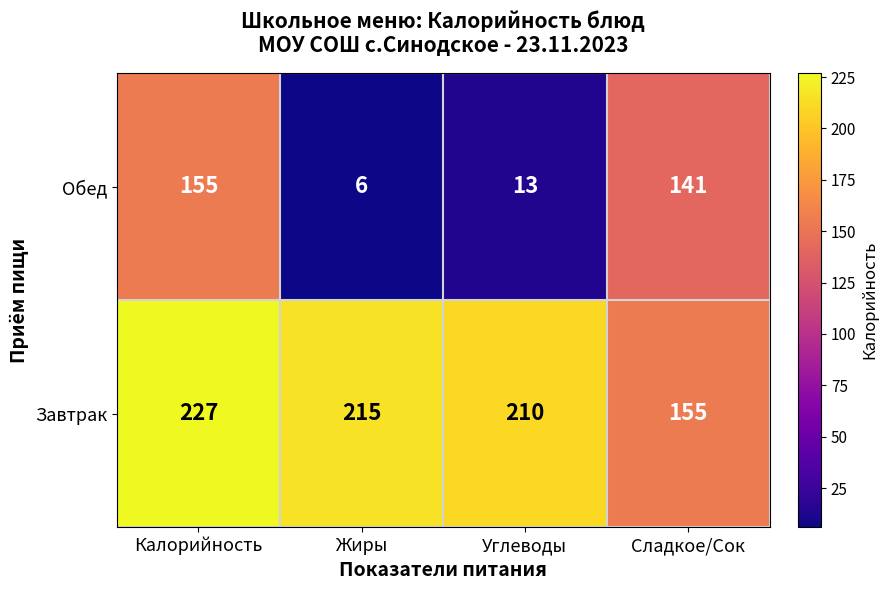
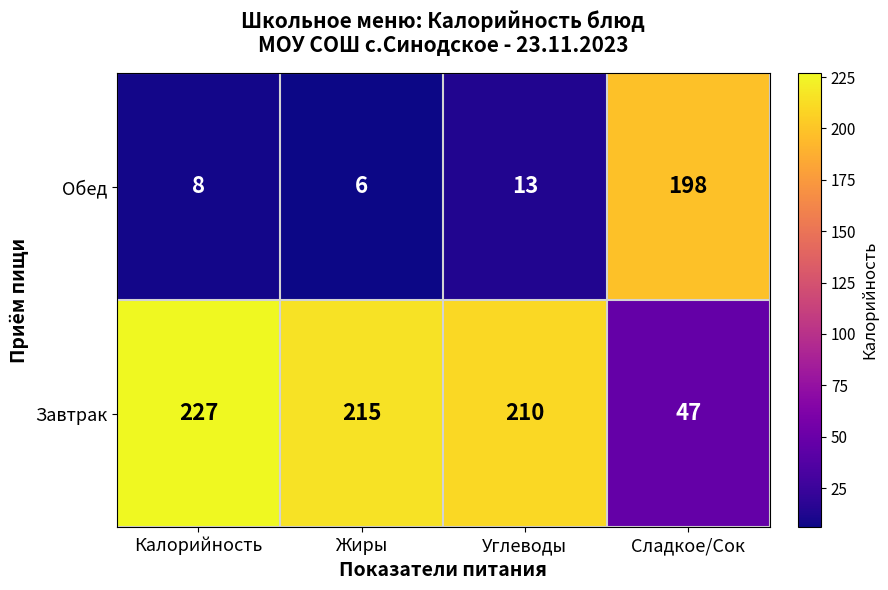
Обед, Калорийность: 155 -> 8
Обед, Сладкое/Сок: 141 -> 198
Завтрак, Сладкое/Сок: 155 -> 47
